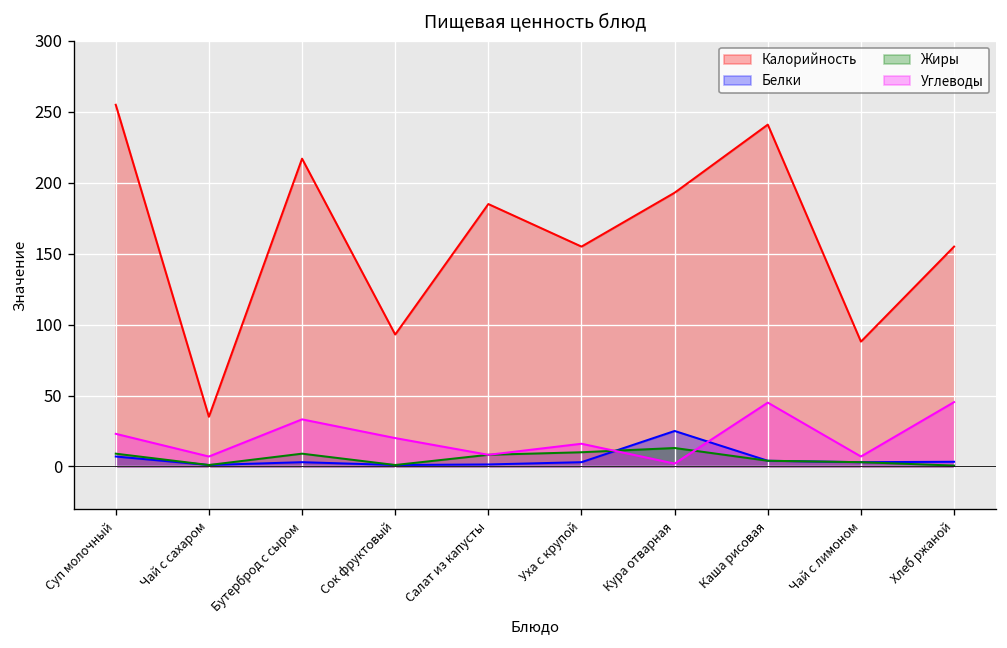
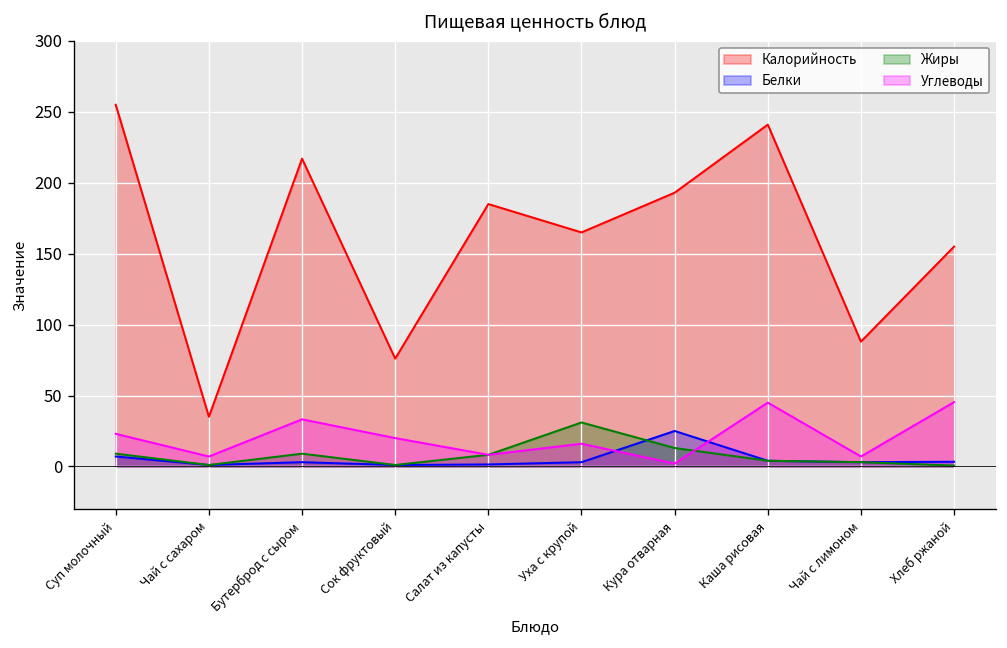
Калорийность, Сок фруктовый: 93 -> 76
Калорийность, Уха с крупой: 155 -> 165
Жиры, Уха с крупой: 10 -> 31
